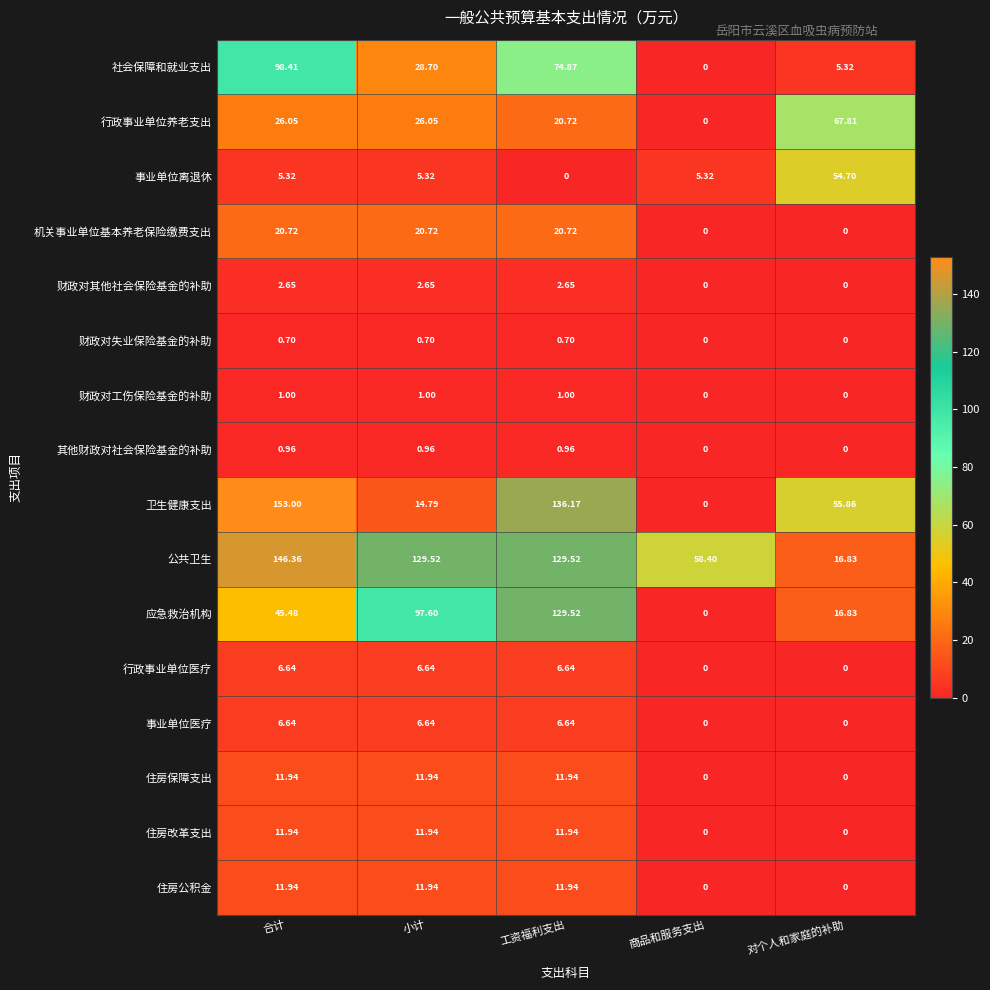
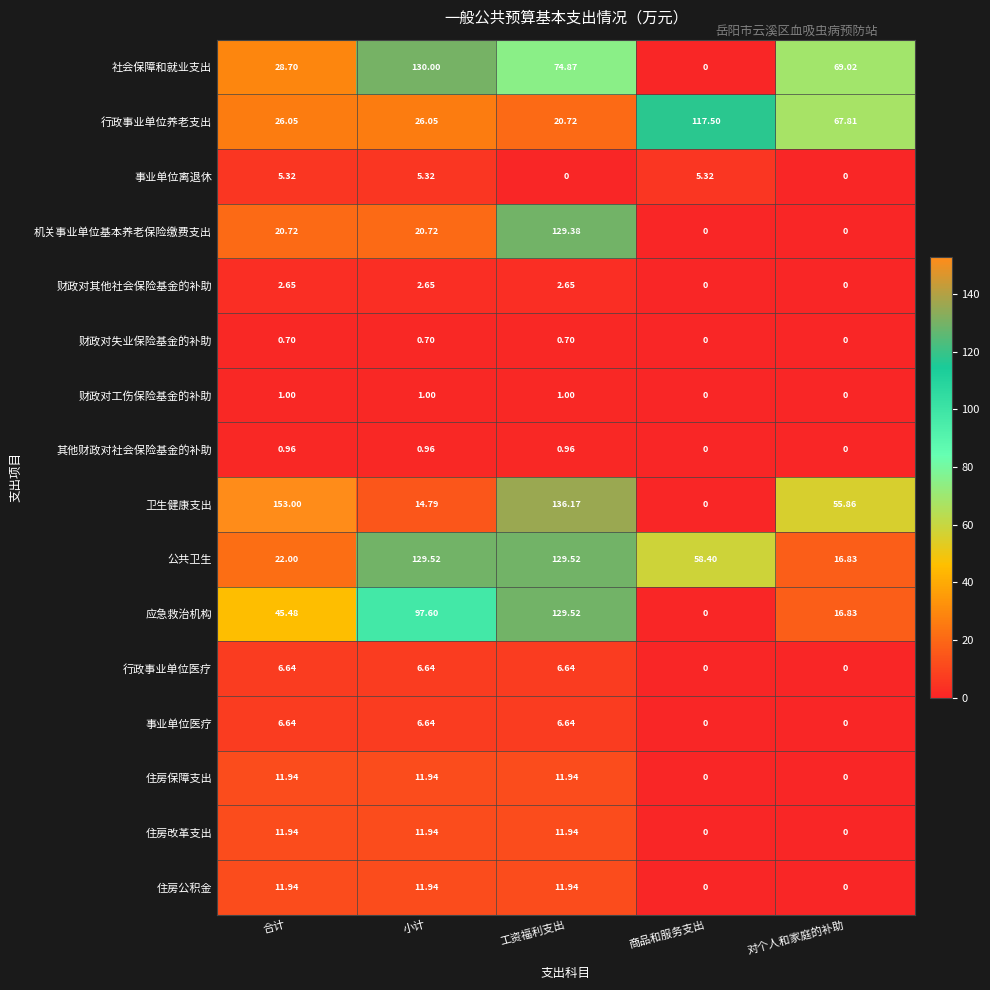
社会保障和就业支出, 合计: 98.41 -> 28.70
社会保障和就业支出, 小计: 28.70 -> 130.00
社会保障和就业支出, 对个人和家庭的补助: 5.32 -> 69.02
行政事业单位养老支出, 商品和服务支出: 0 -> 117.50
事业单位离退休, 对个人和家庭的补助: 54.70 -> 0
机关事业单位基本养老保险缴费支出, 工资福利支出: 20.72 -> 129.38
公共卫生, 合计: 146.36 -> 22.00
